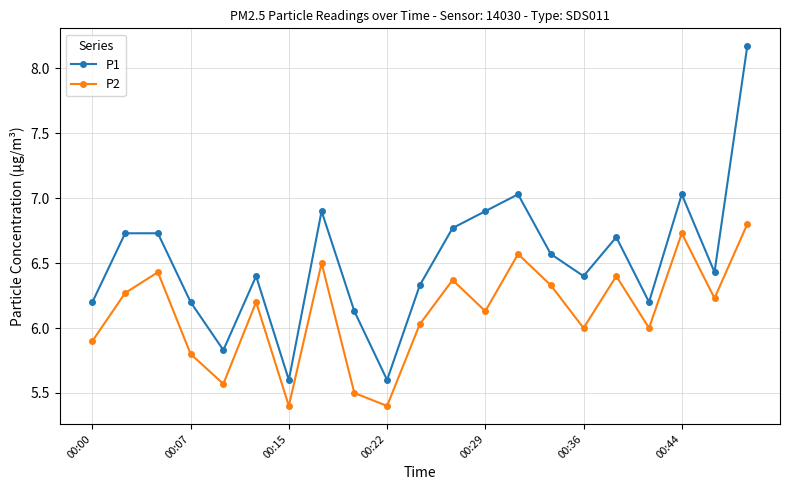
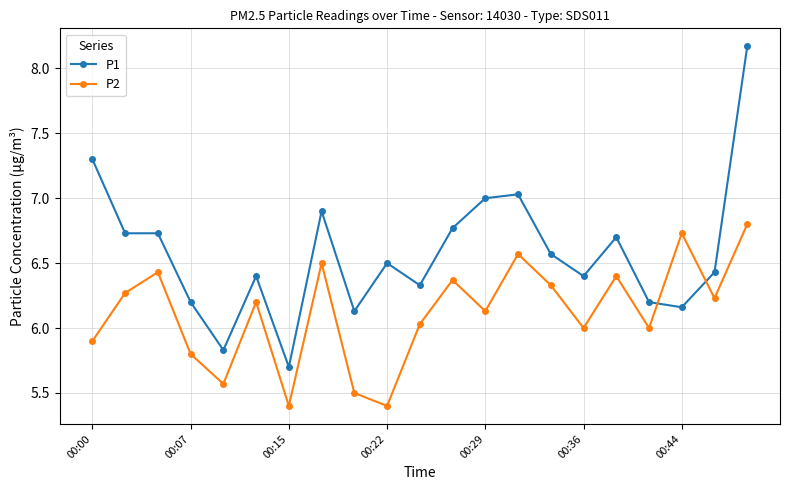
P1, 00:00: 6.2 -> 7.3
P1, 00:15: 5.6 -> 5.7
P1, 00:22: 5.6 -> 6.5
P1, 00:29: 6.9 -> 7.0
P1, 00:44: 7.03 -> 6.16
